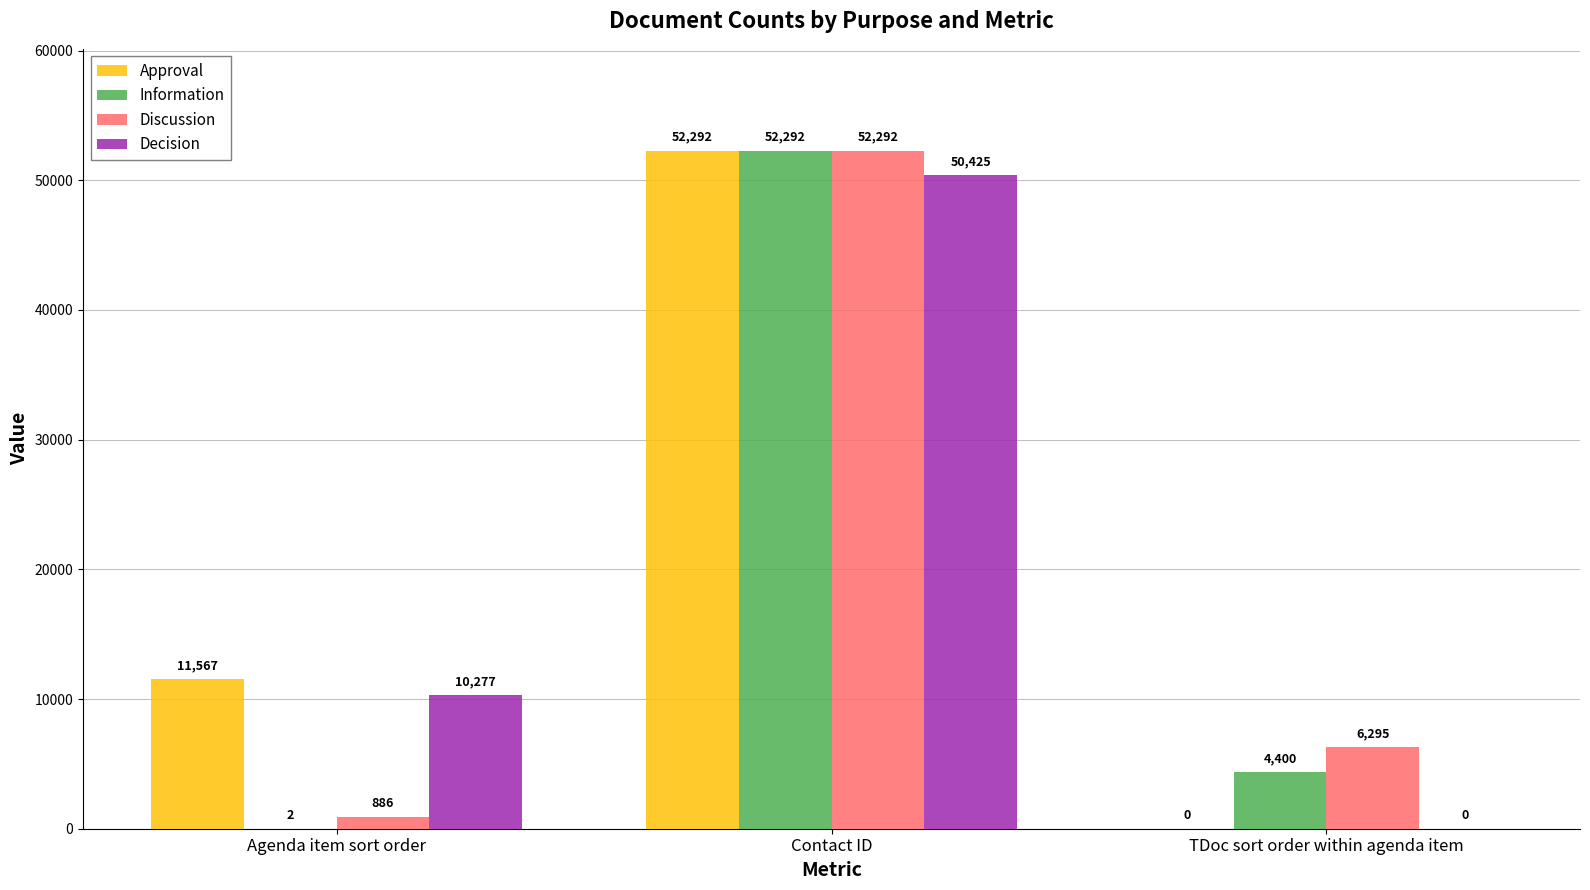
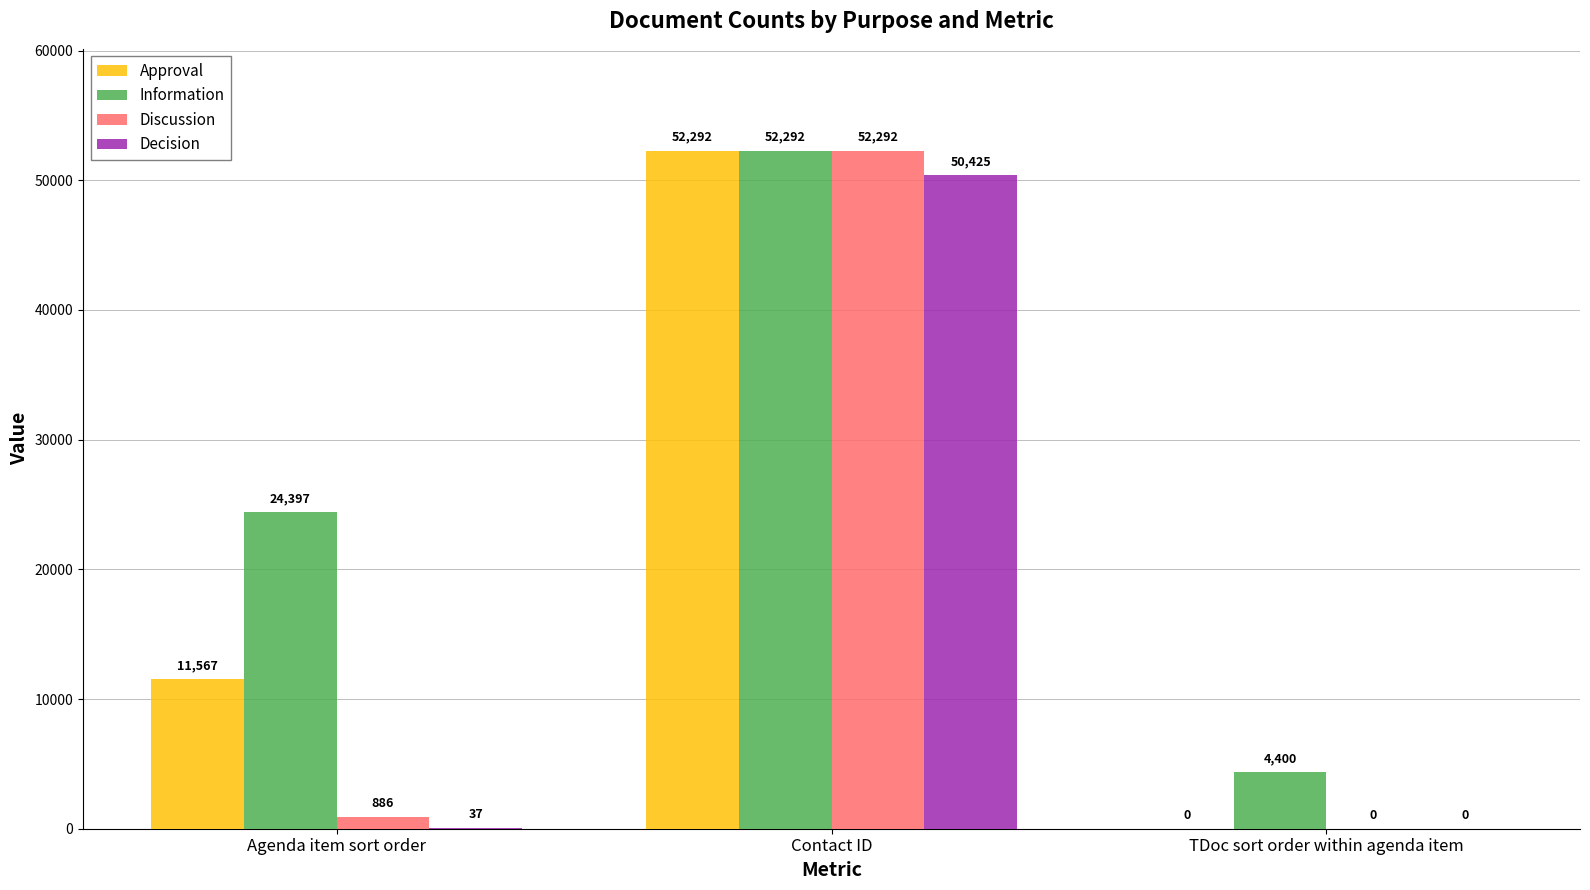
Information, Agenda item sort order: 2 -> 24,397
Decision, Agenda item sort order: 10,277 -> 37
Discussion, TDoc sort order within agenda item: 6,295 -> 0
